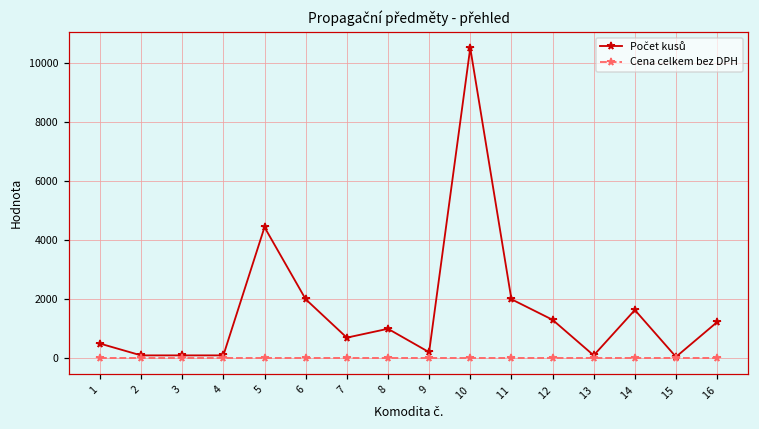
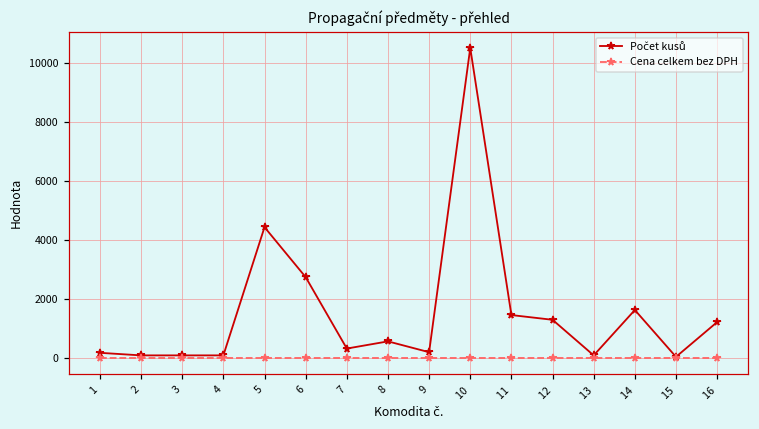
Počet kusů, 1: 500 -> 200
Počet kusů, 6: 2000 -> 2700
Počet kusů, 7: 700 -> 300
Počet kusů, 8: 1000 -> 600
Počet kusů, 11: 2000 -> 1500
